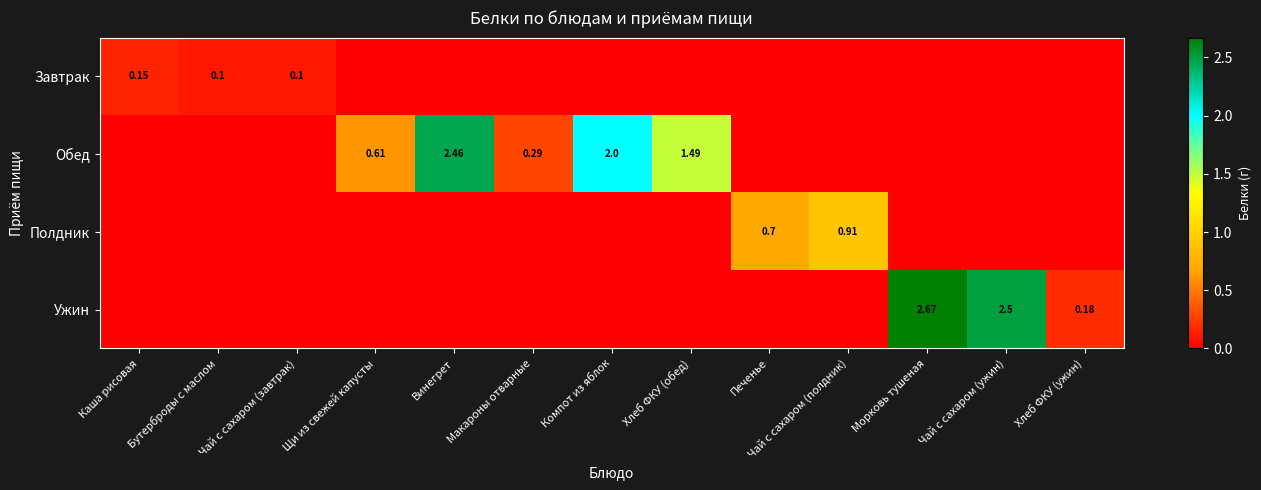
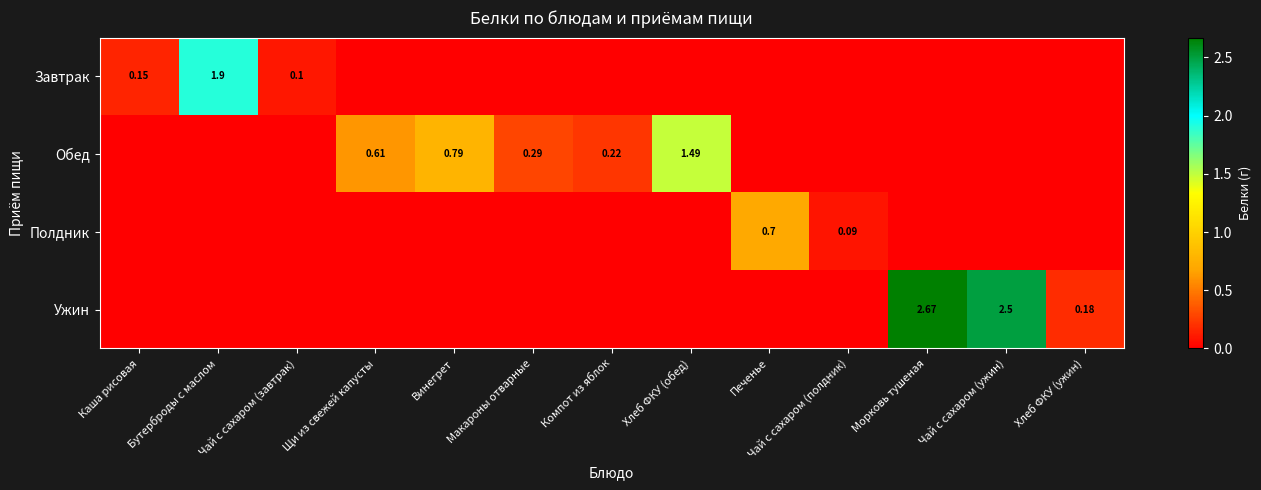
Завтрак, Бутерброды с маслом: 0.1 -> 1.9
Обед, Винегрет: 2.46 -> 0.79
Обед, Компот из яблок: 2.0 -> 0.22
Полдник, Чай с сахаром (полдник): 0.91 -> 0.09
